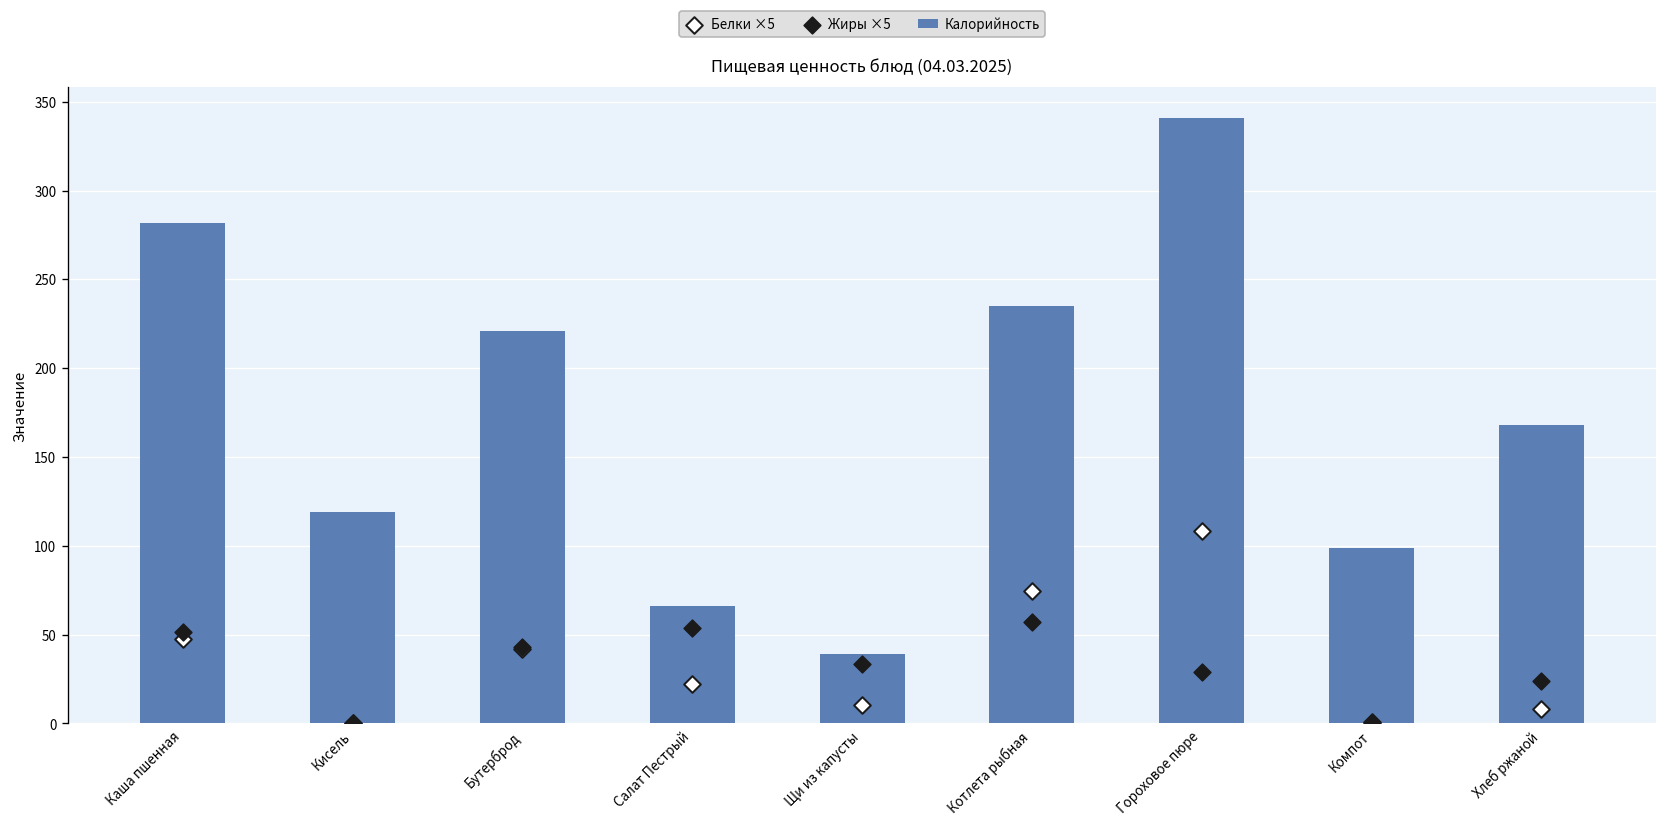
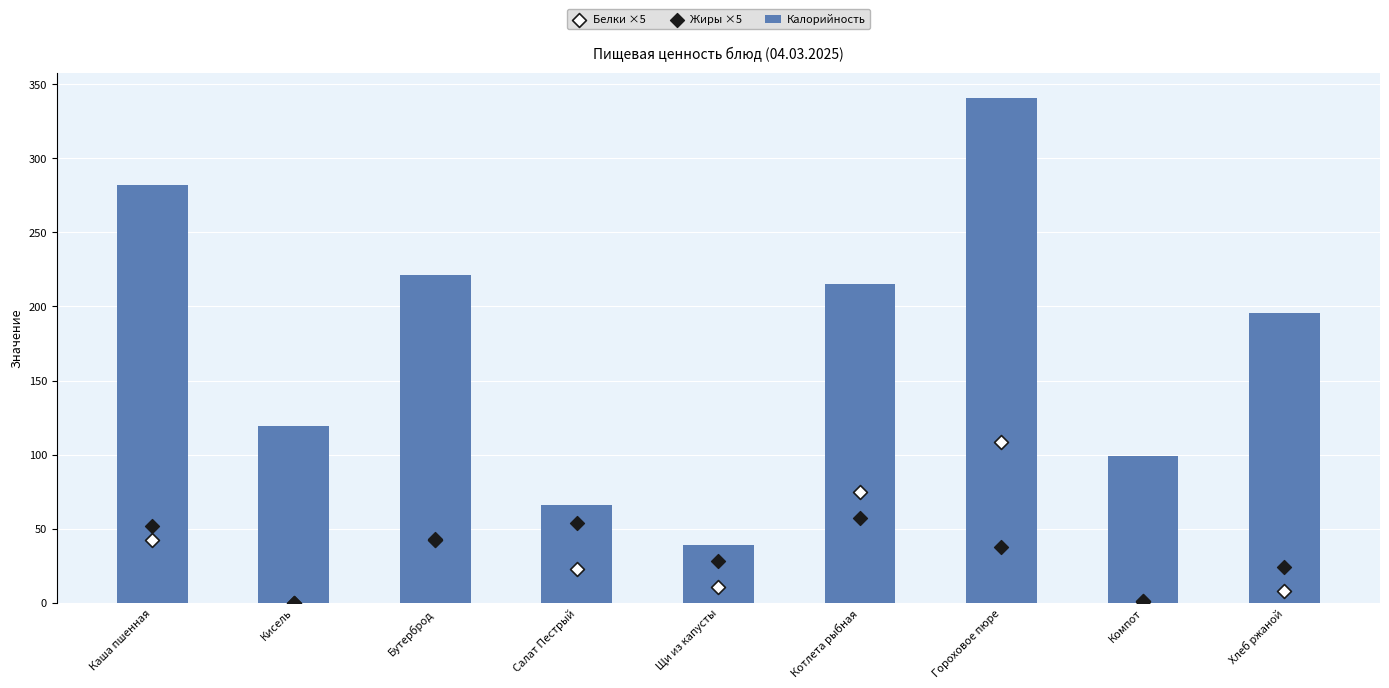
Белки ×5, Каша пшенная: 48 -> 42
Жиры ×5, Щи из капусты: 34 -> 28
Калорийность, Котлета рыбная: 235 -> 215
Жиры ×5, Гороховое пюре: 29 -> 38
Калорийность, Хлеб ржаной: 168 -> 195
